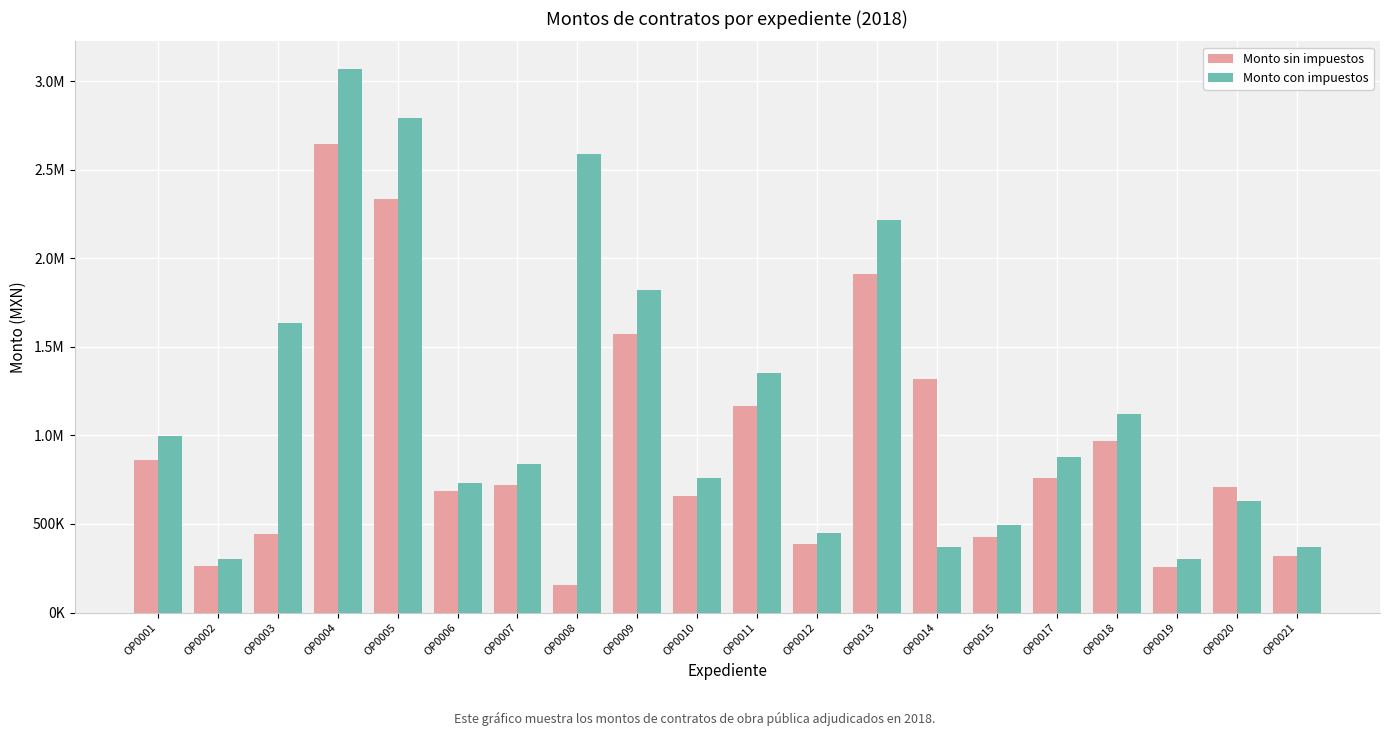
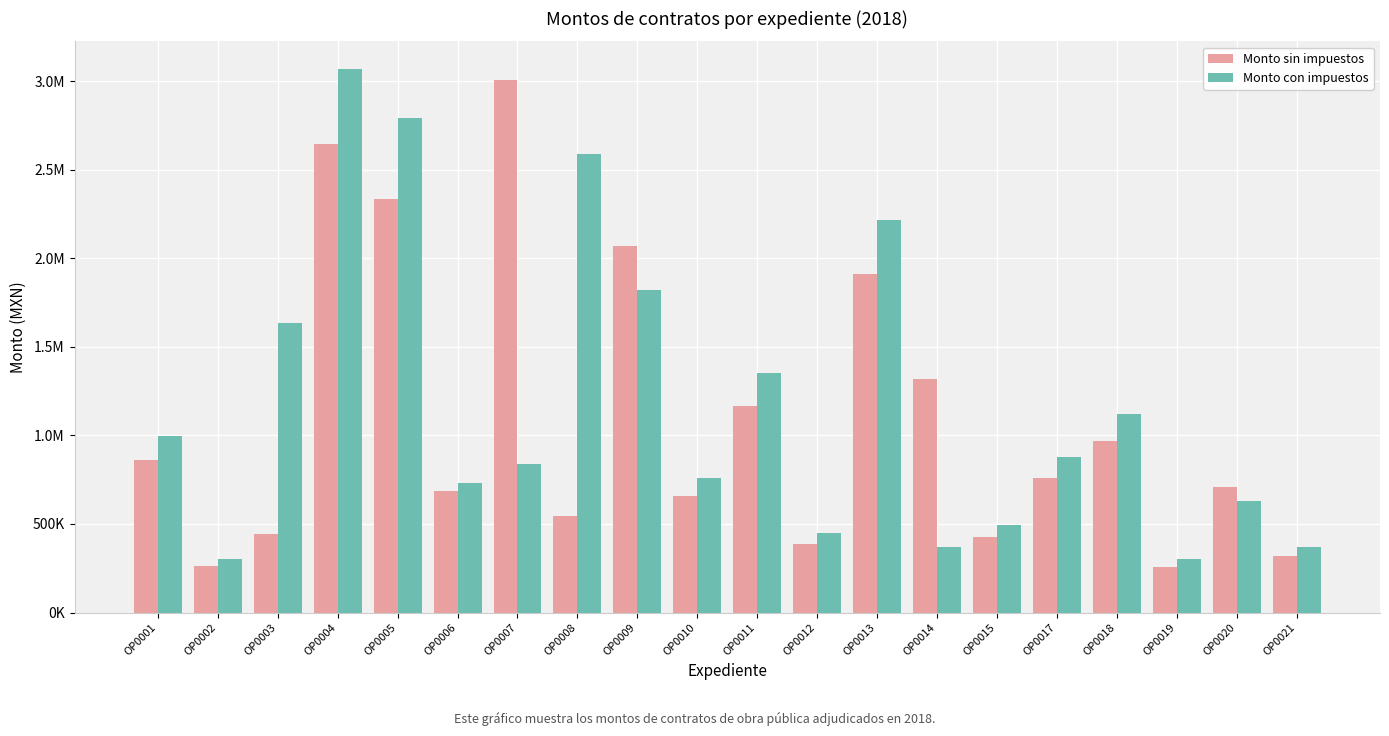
Monto sin impuestos, OP0007: 720000 -> 3000000
Monto sin impuestos, OP0008: 160000 -> 540000
Monto sin impuestos, OP0009: 1570000 -> 2070000
